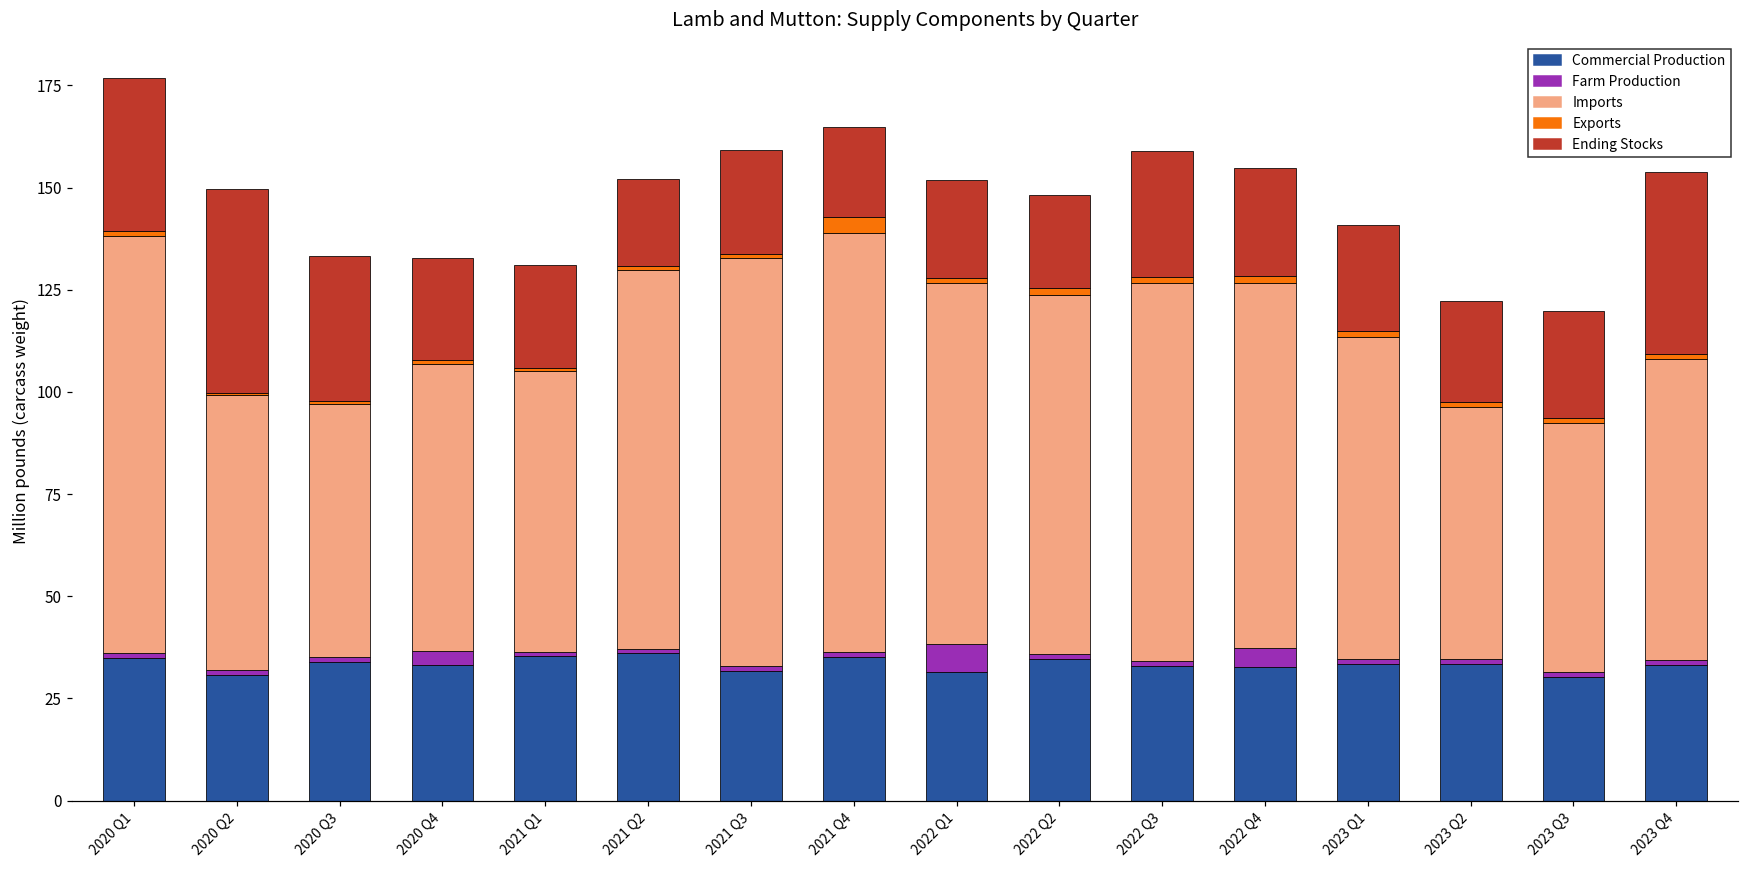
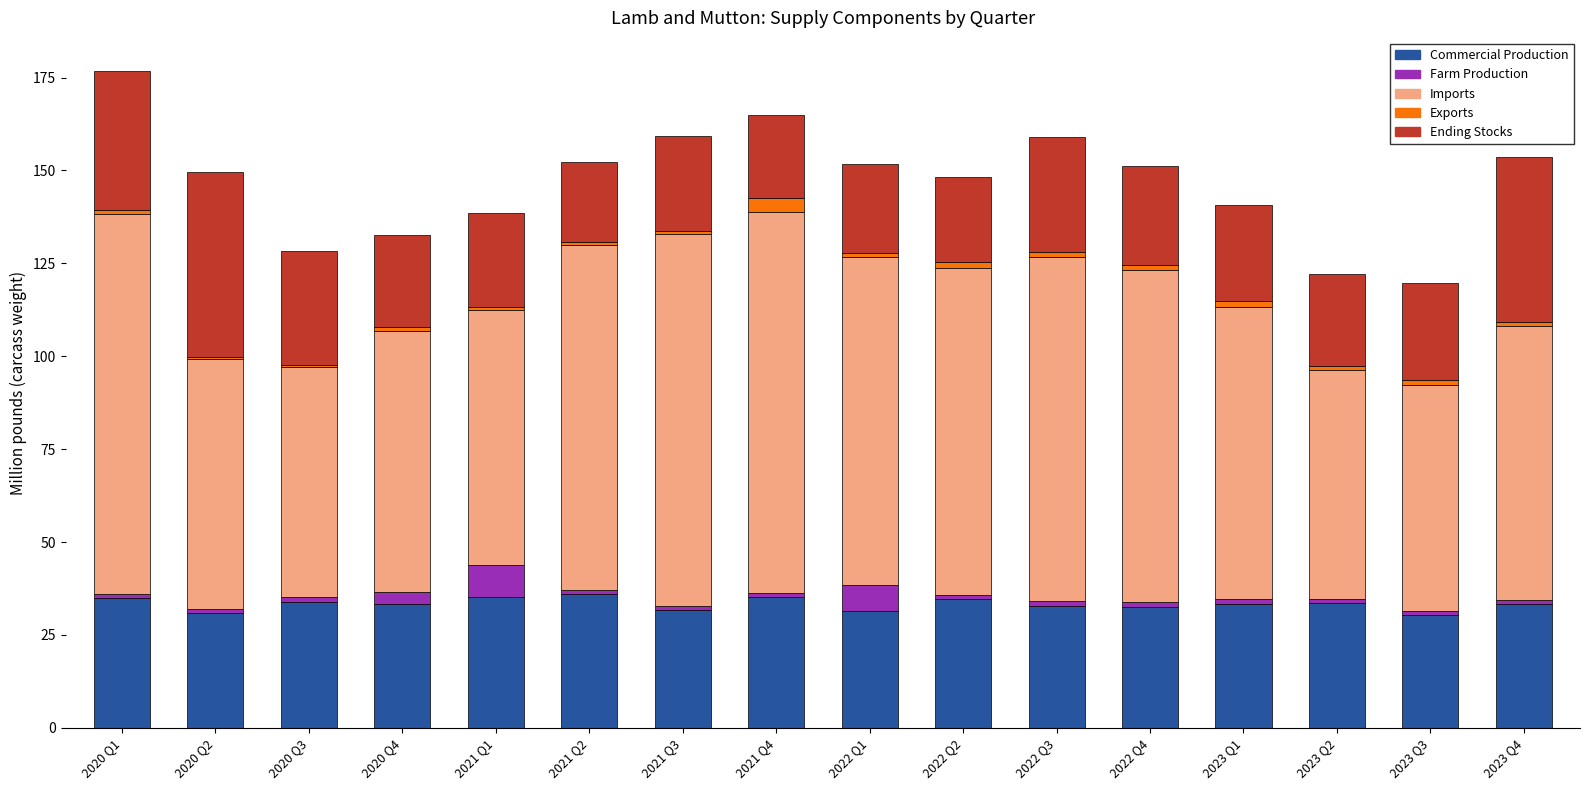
Ending Stocks, 2020 Q3: 36 -> 31
Farm Production, 2021 Q1: 1 -> 9
Farm Production, 2022 Q4: 5 -> 1
